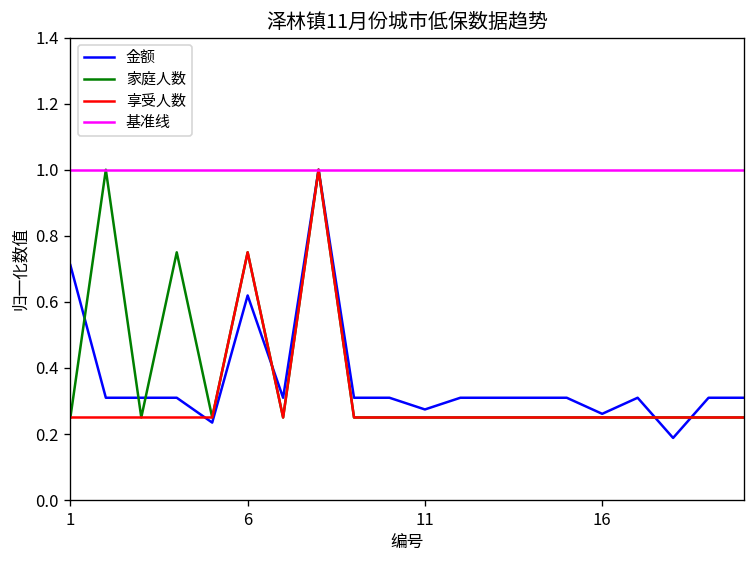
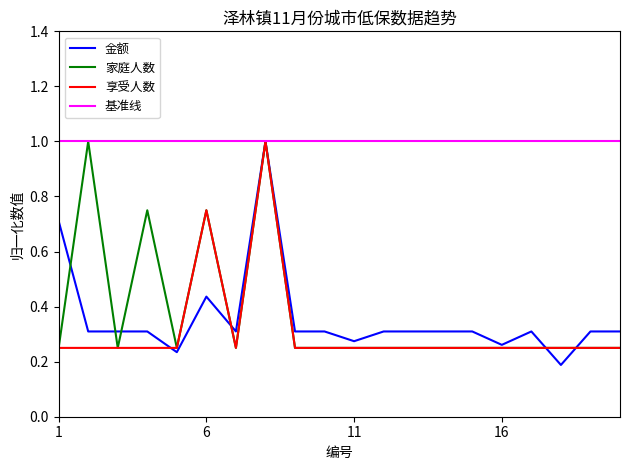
金额, 6: 0.62 -> 0.44
